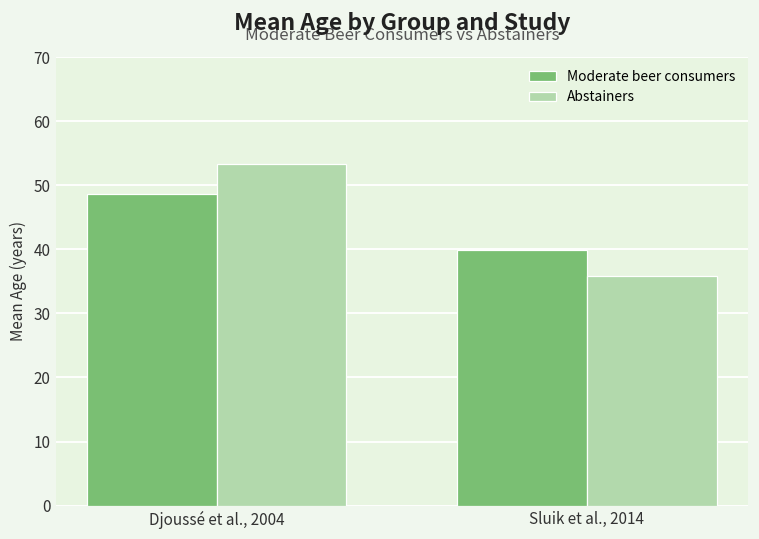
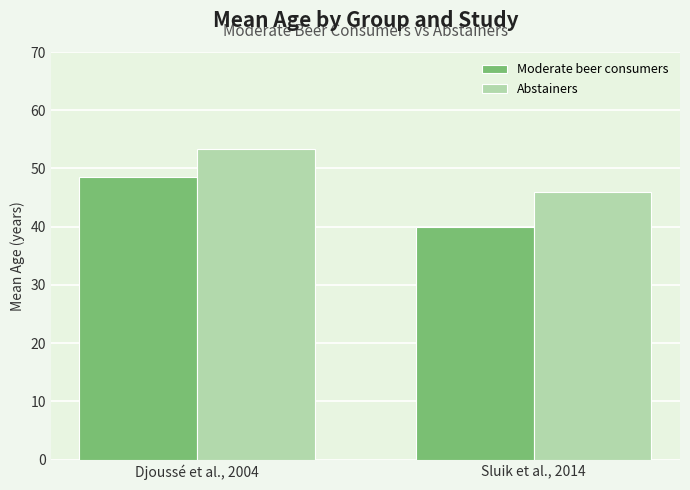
Abstainers, Sluik et al., 2014: 36 -> 46
